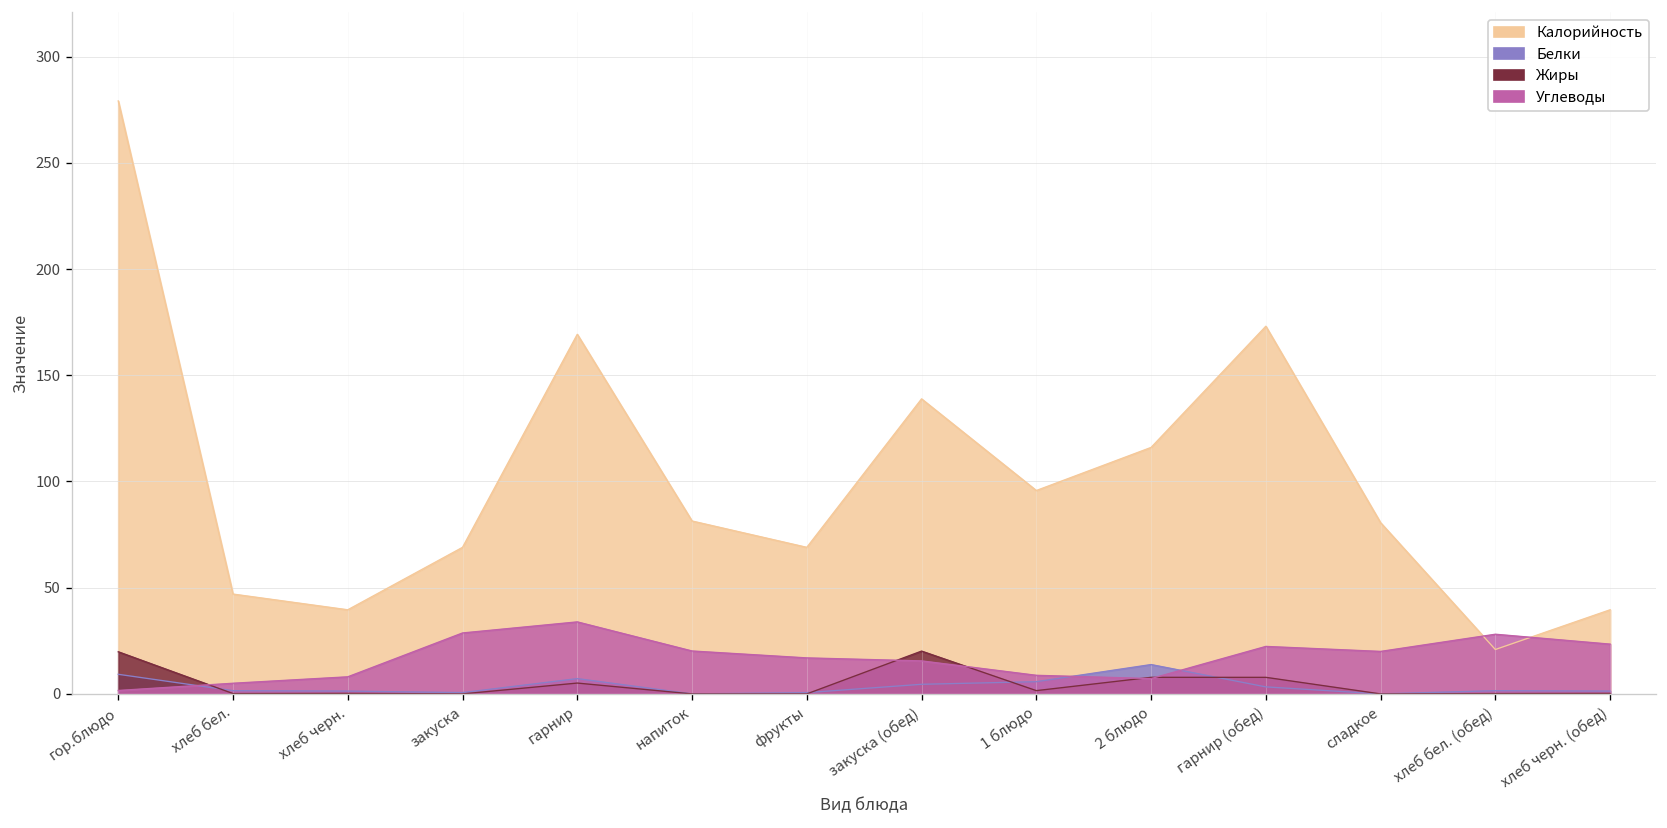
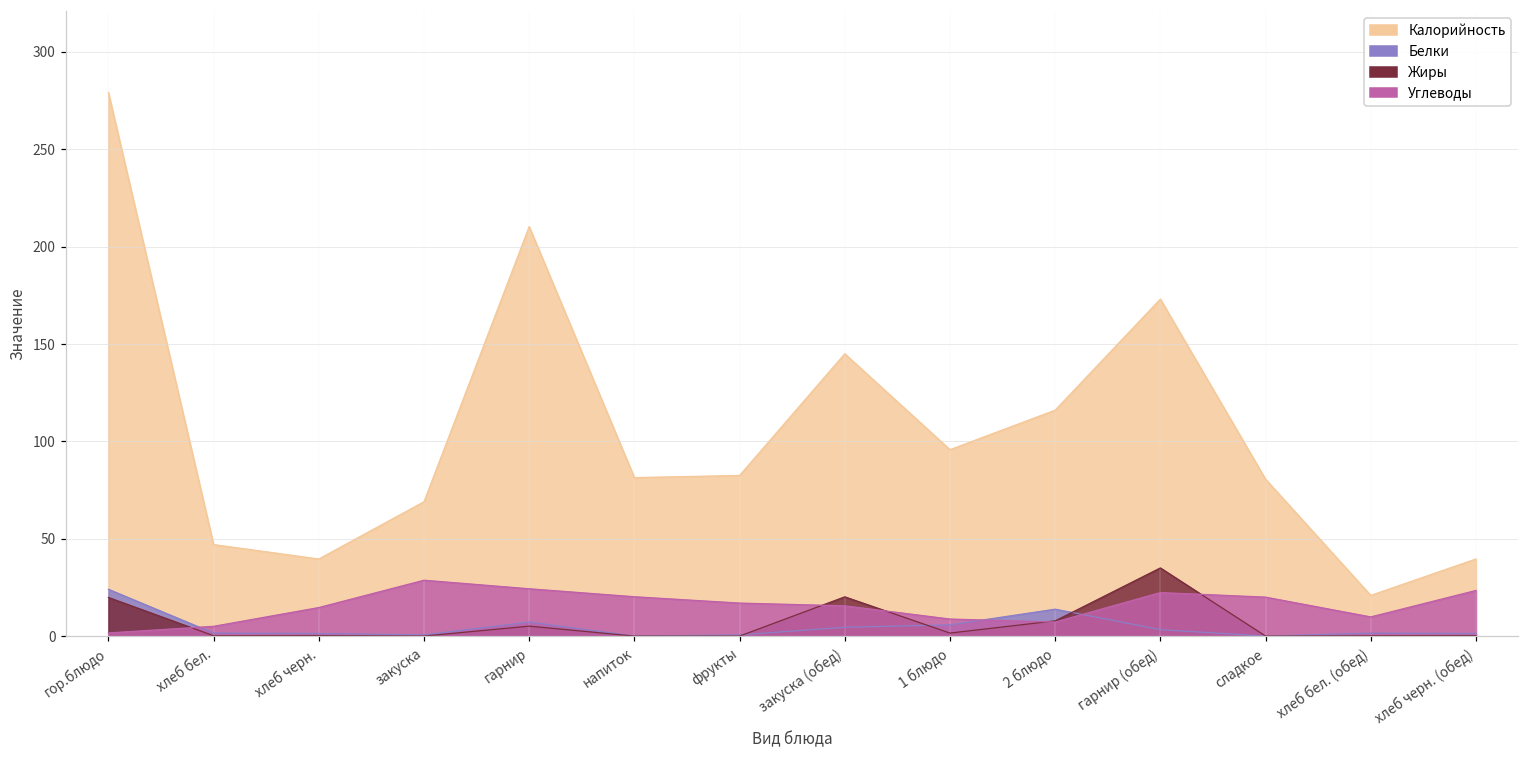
Белки, гор.блюдо: 9 -> 24
Углеводы, хлеб черн.: 8 -> 15
Калорийность, гарнир: 169 -> 210
Углеводы, гарнир: 34 -> 24
Калорийность, фрукты: 69 -> 83
Калорийность, закуска (обед): 139 -> 145
Жиры, гарнир (обед): 8 -> 35
Углеводы, хлеб бел. (обед): 28 -> 10
